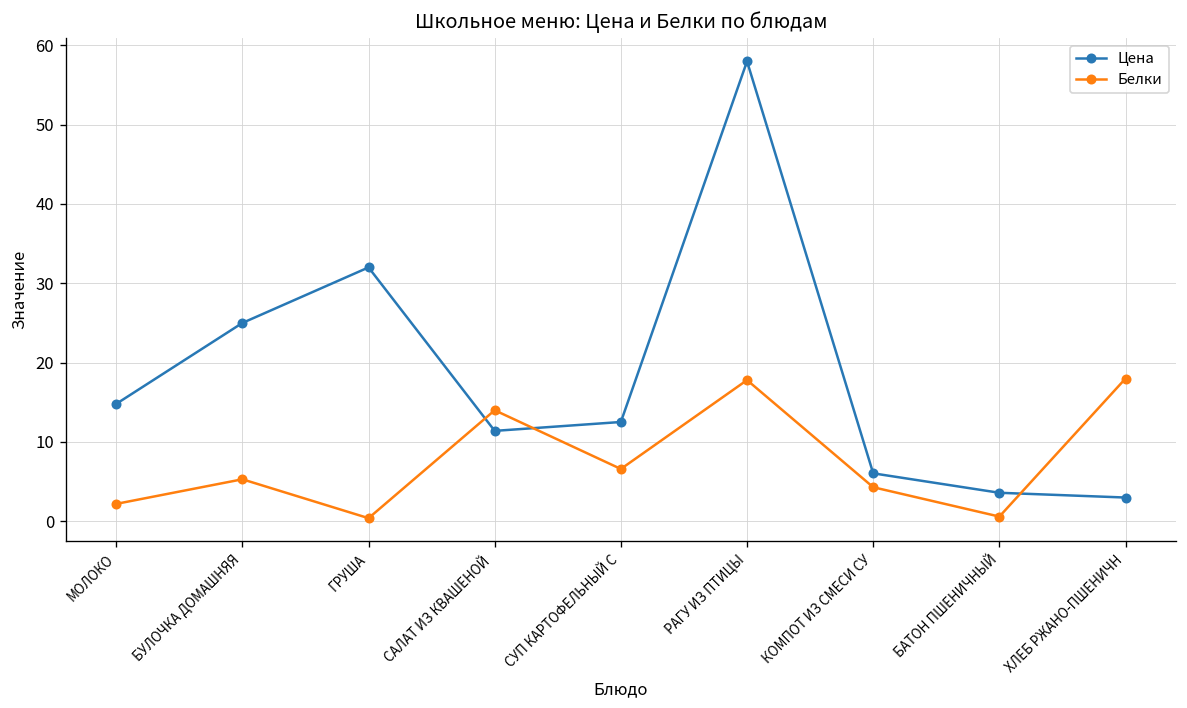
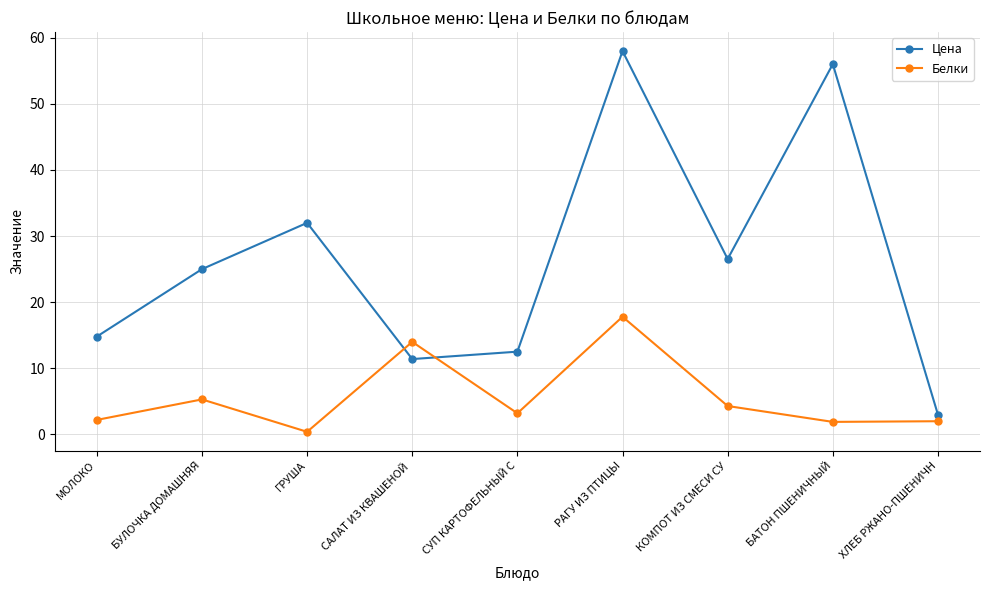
Белки, СУП КАРТОФЕЛЬНЫЙ С: 7 -> 3
Цена, КОМПОТ ИЗ СМЕСИ СУ: 6 -> 27
Цена, БАТОН ПШЕНИЧНЫЙ: 4 -> 56
Белки, БАТОН ПШЕНИЧНЫЙ: 1 -> 2
Белки, ХЛЕБ РЖАНО-ПШЕНИЧН: 18 -> 2
